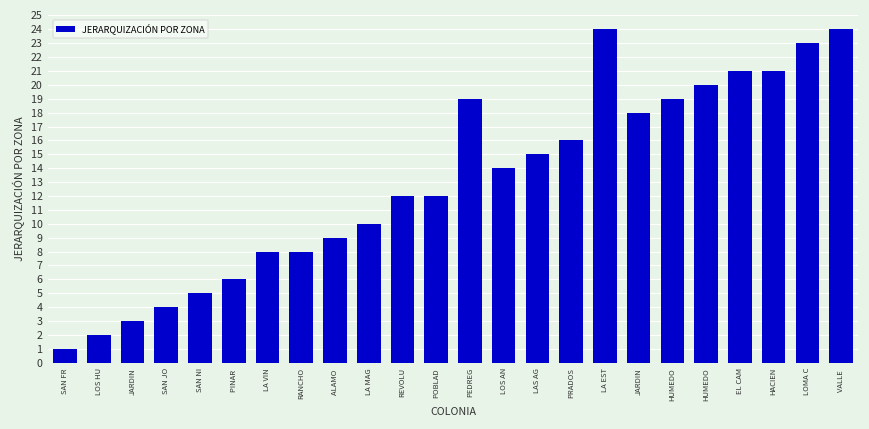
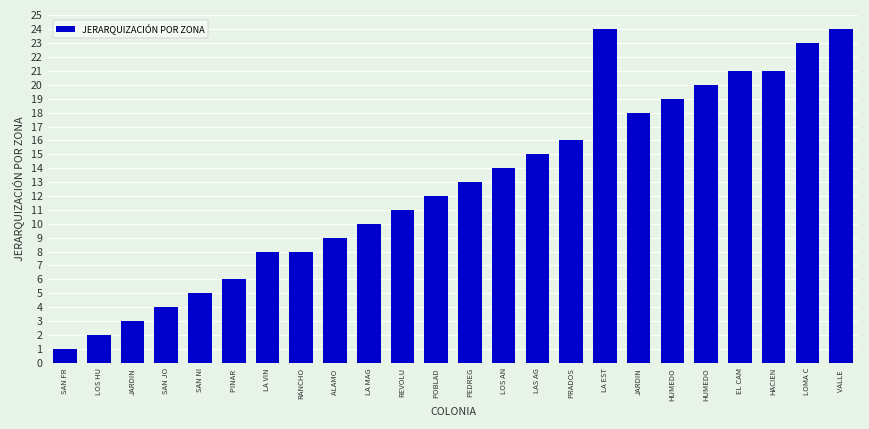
REVOLU: 12 -> 11
PEDREG: 19 -> 13
